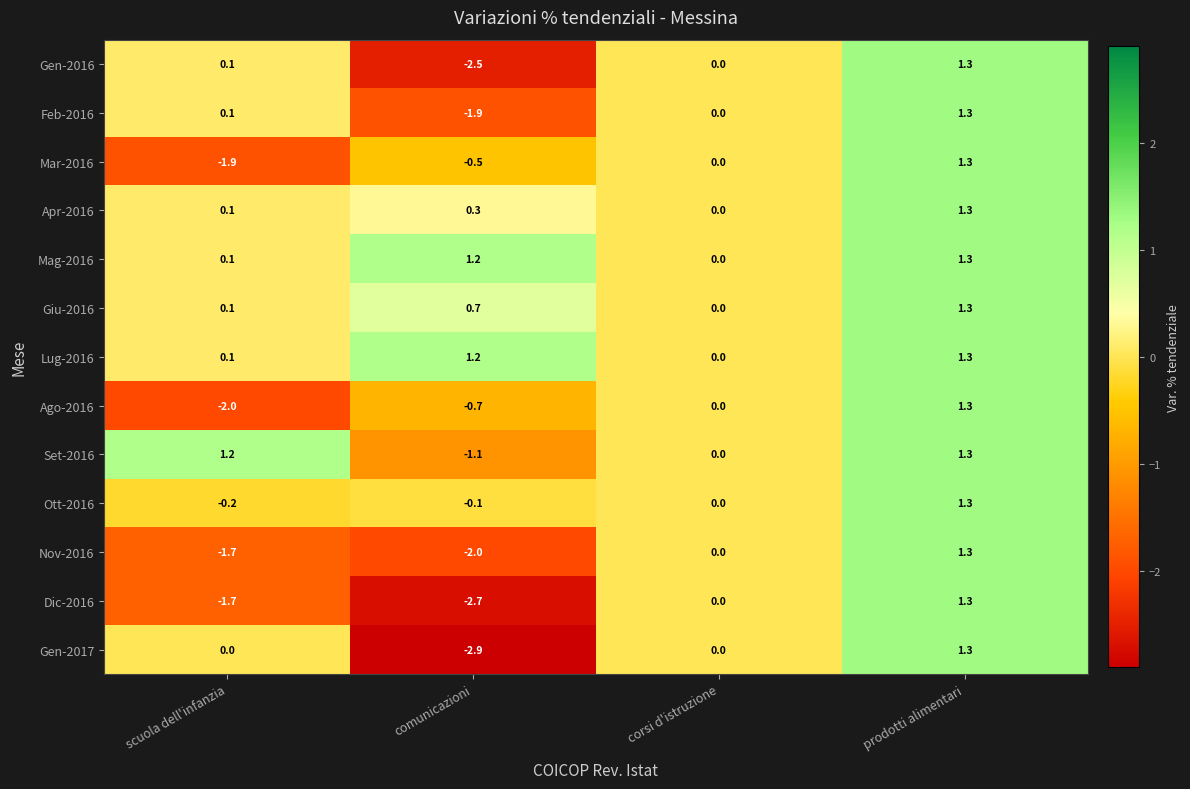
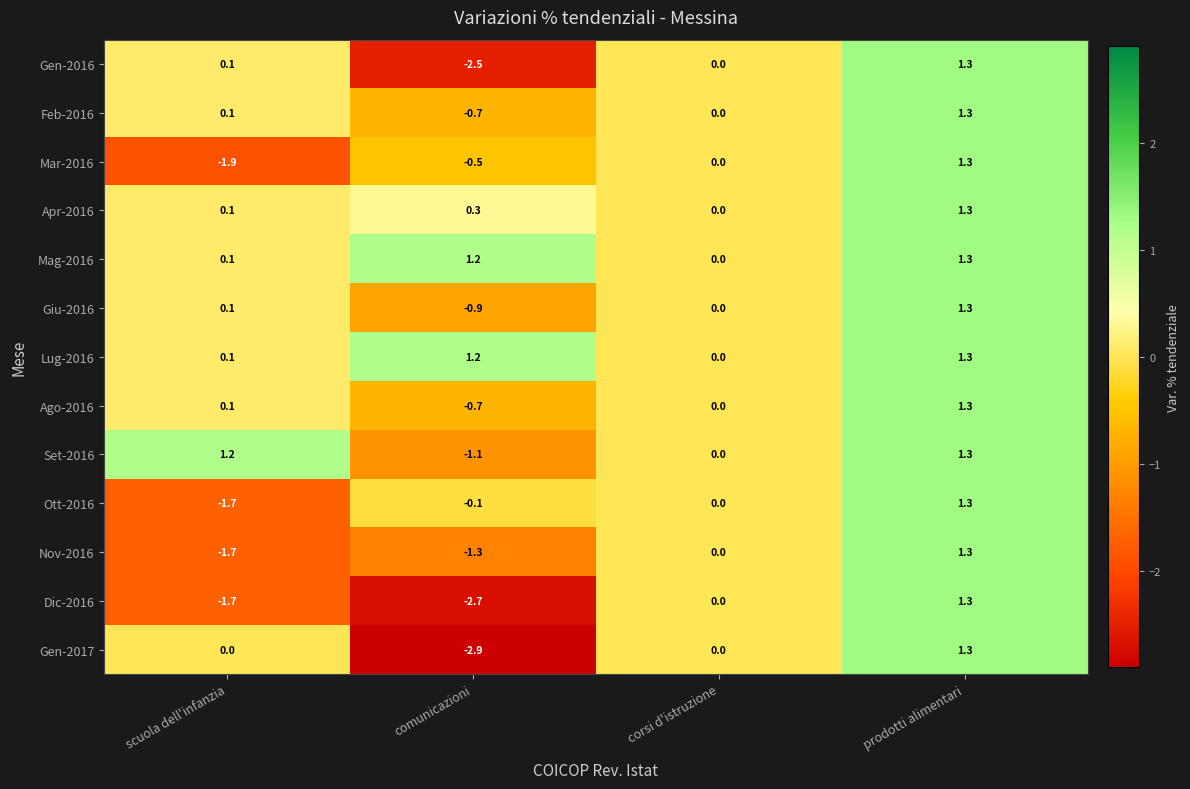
Feb-2016, comunicazioni: -1.9 -> -0.7
Giu-2016, comunicazioni: 0.7 -> -0.9
Ago-2016, scuola dell'infanzia: -2.0 -> 0.1
Ott-2016, scuola dell'infanzia: -0.2 -> -1.7
Nov-2016, comunicazioni: -2.0 -> -1.3
